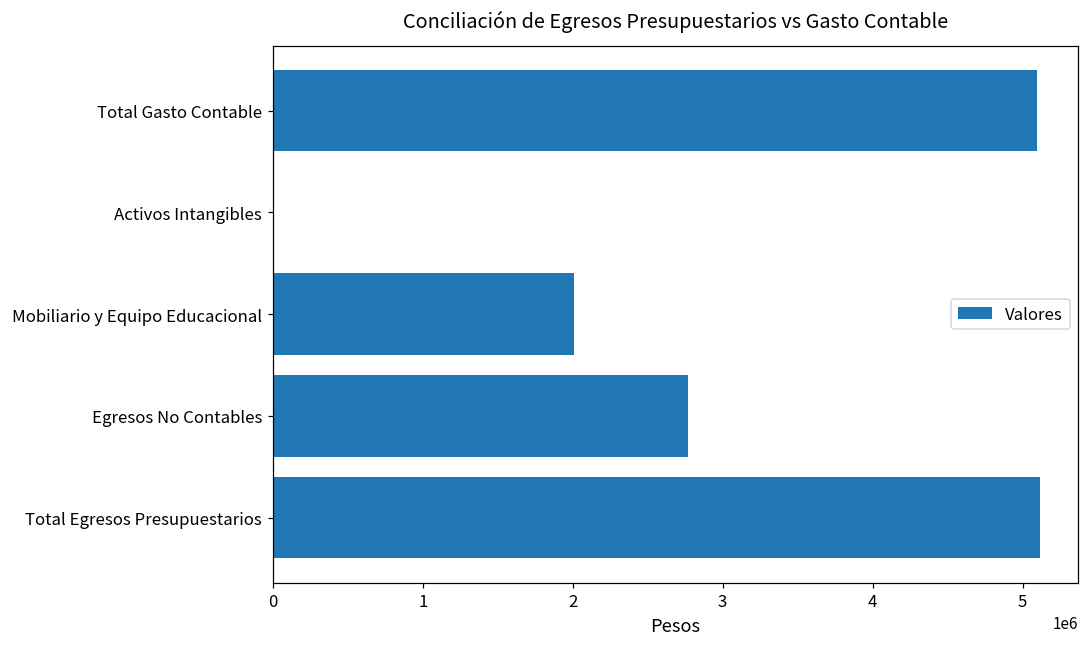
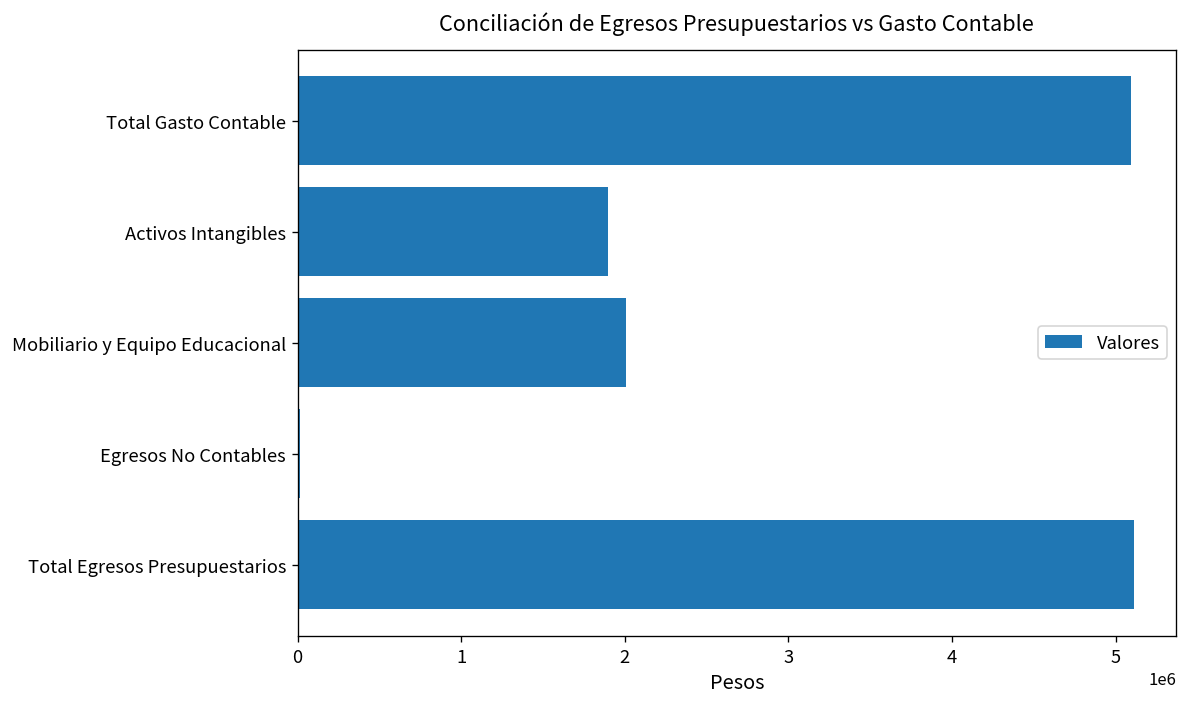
Activos Intangibles: 10000 -> 1900000
Egresos No Contables: 2770000 -> 20000
